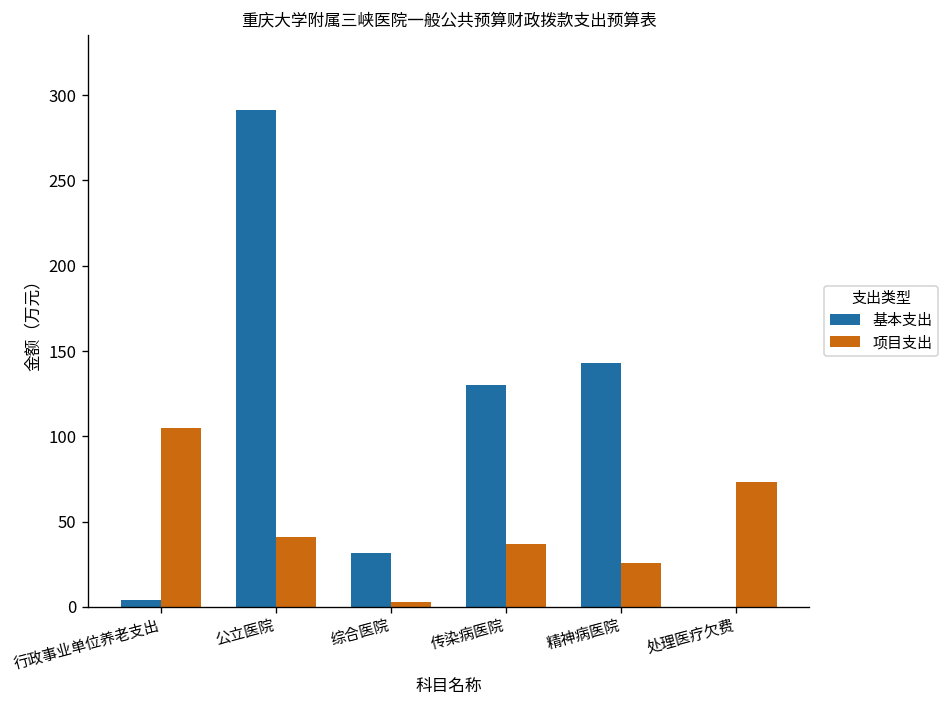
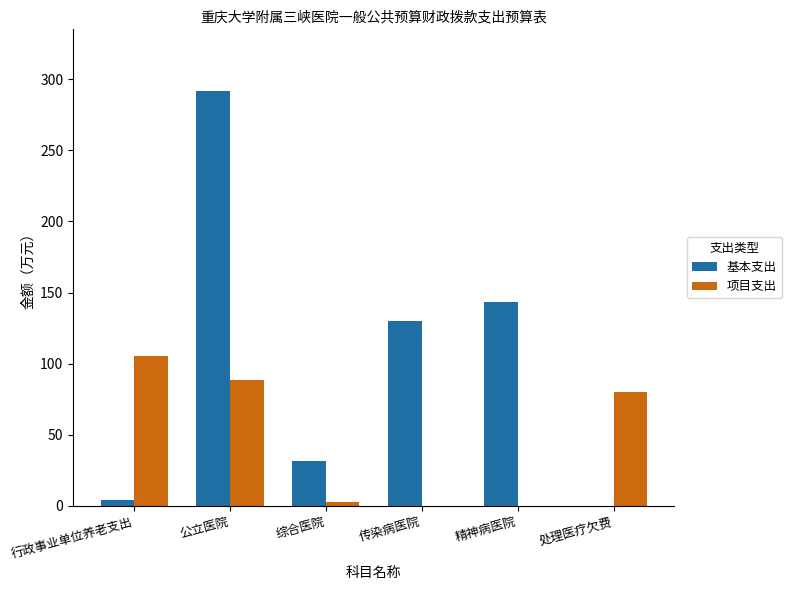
项目支出, 公立医院: 41 -> 89
项目支出, 传染病医院: 37 -> 0
项目支出, 精神病医院: 26 -> 0
项目支出, 处理医疗欠费: 73 -> 80
